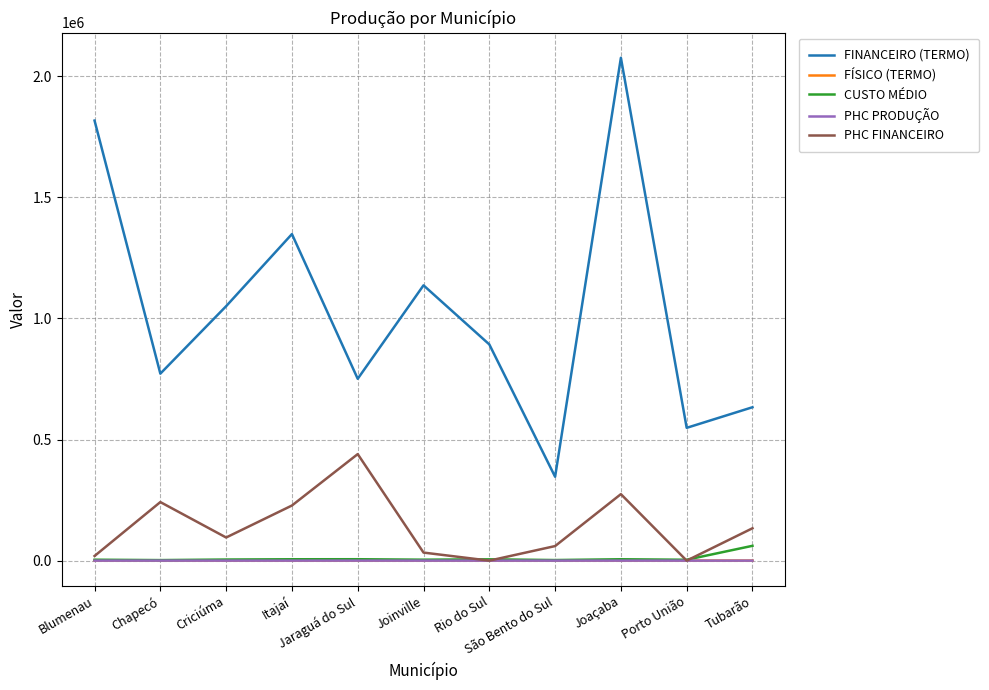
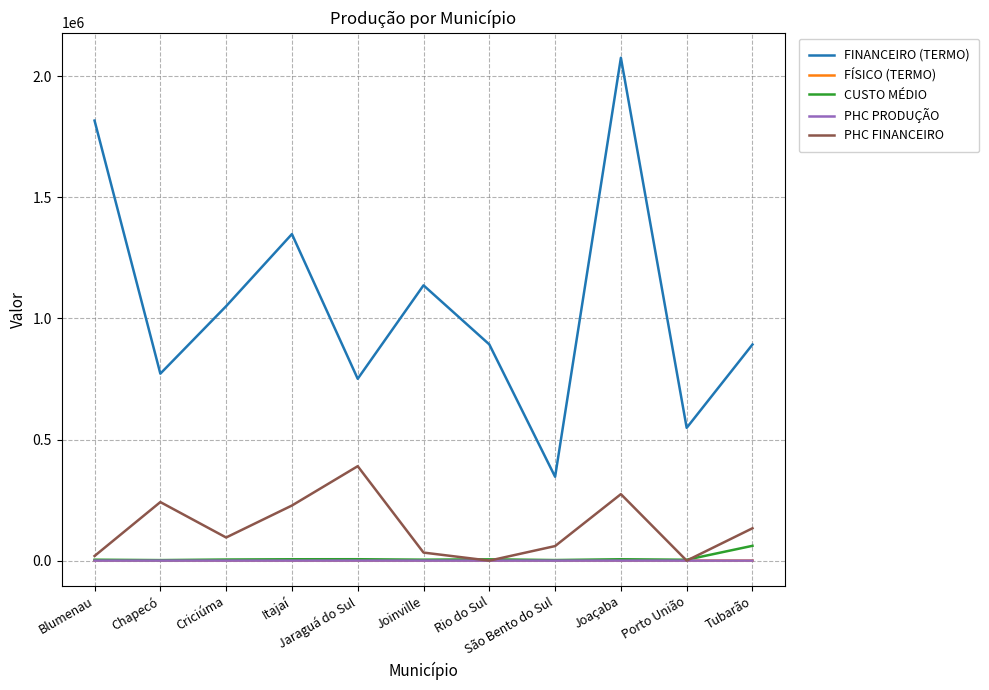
PHC FINANCEIRO, Jaraguá do Sul: 440000 -> 390000
FINANCEIRO (TERMO), Tubarão: 630000 -> 890000
